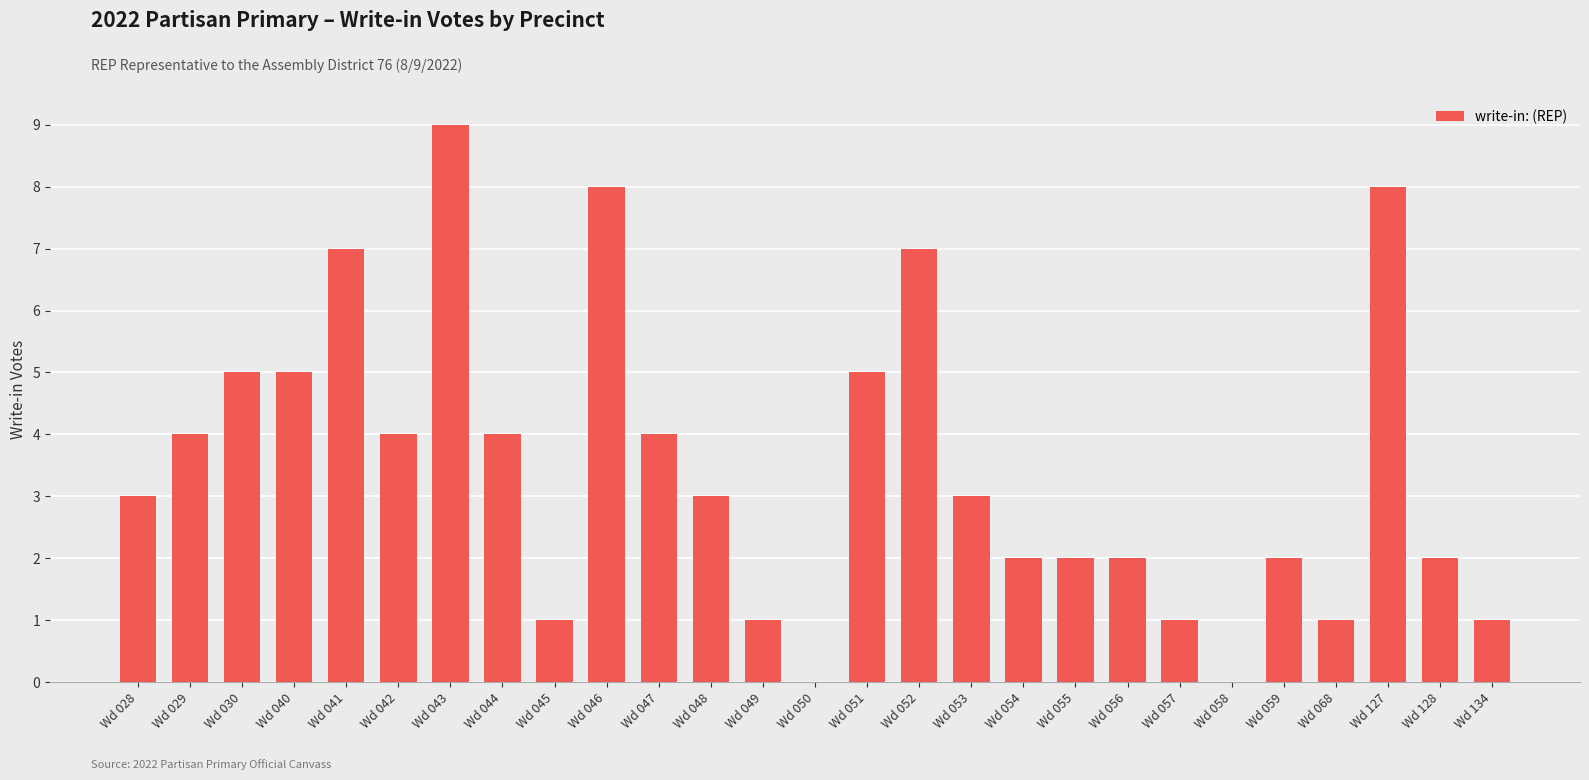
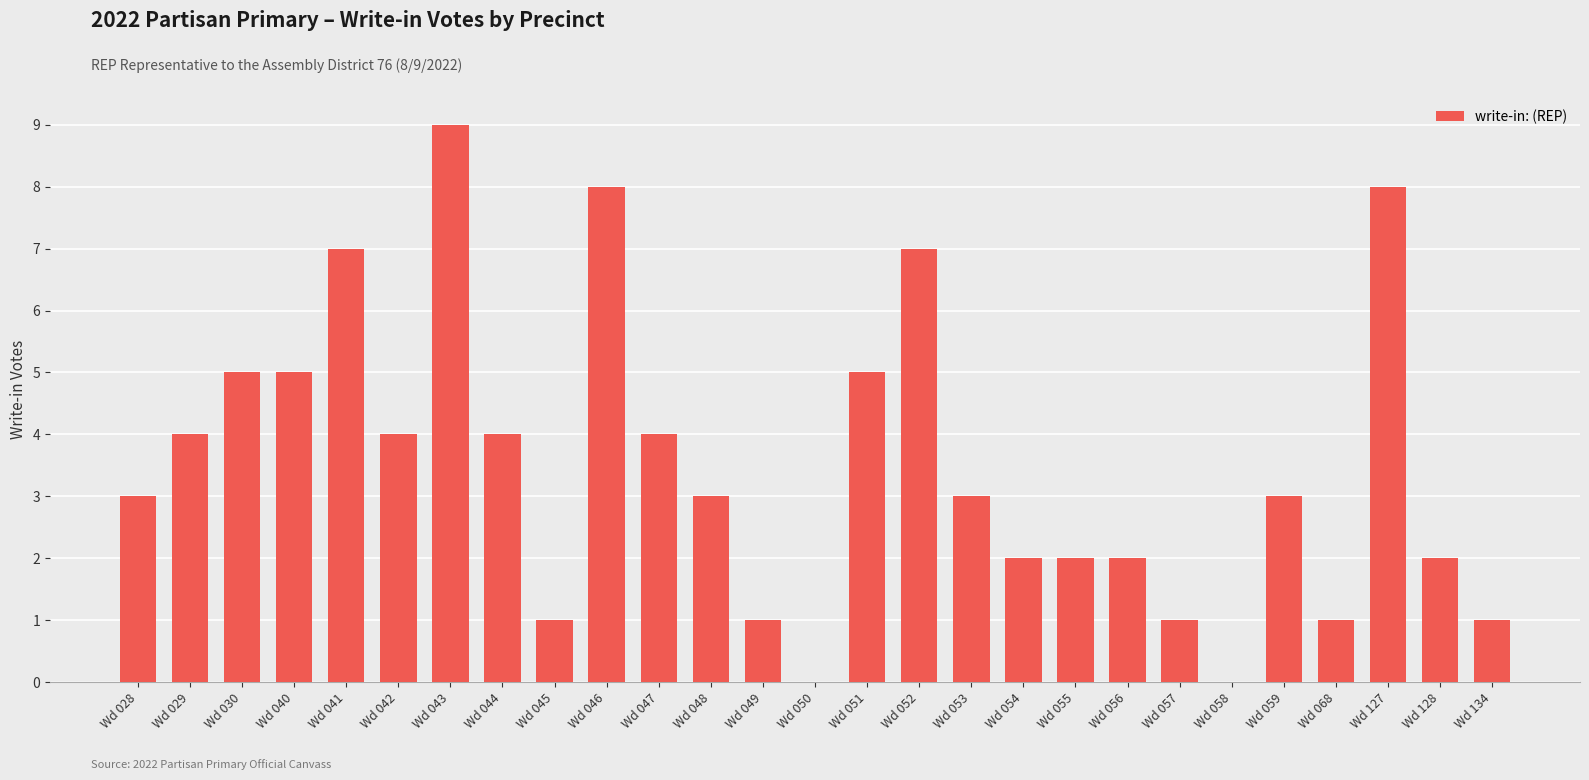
Wd 059: 2 -> 3
